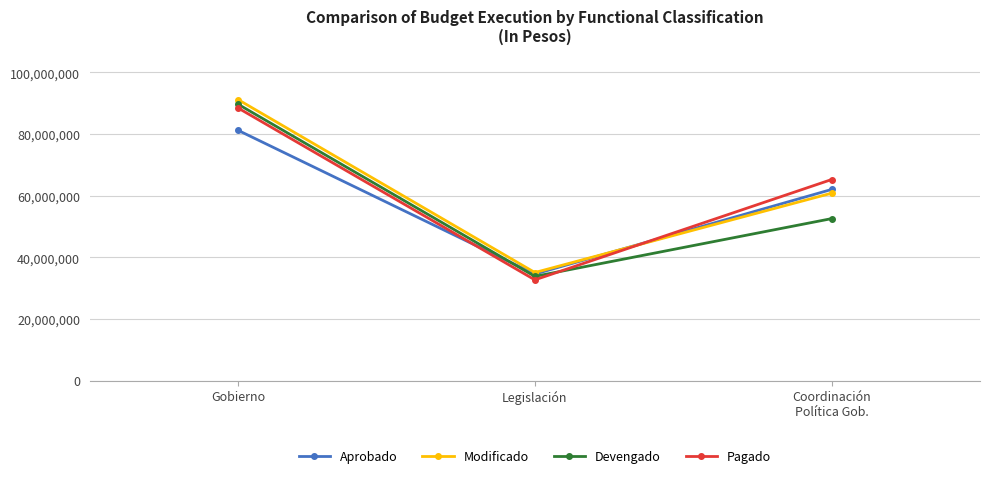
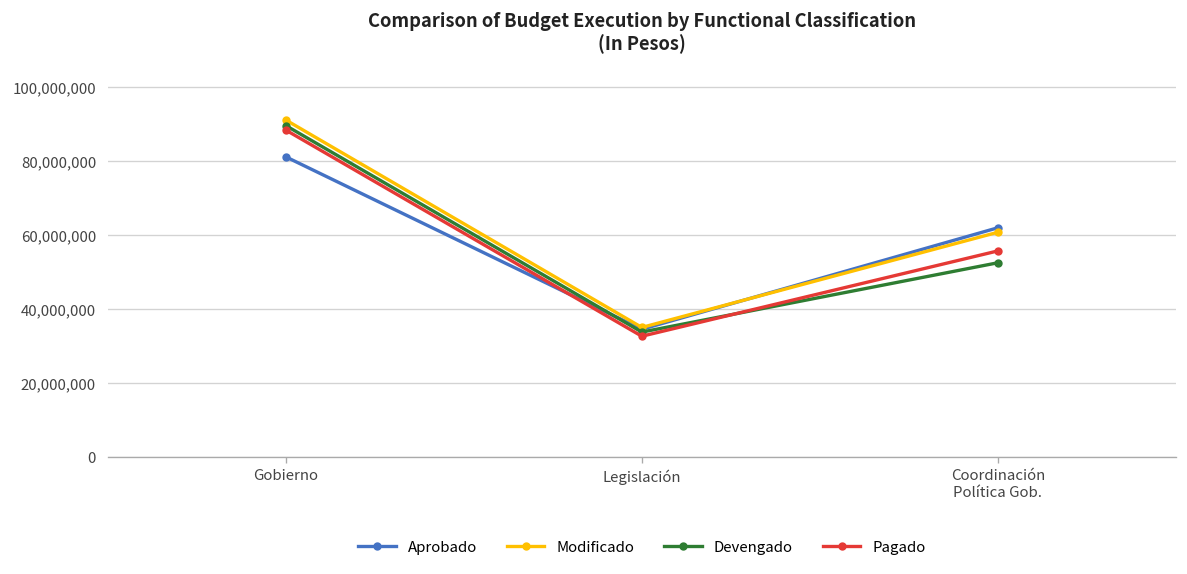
Pagado, Coordinación Política Gob.: 65,000,000 -> 56,000,000
